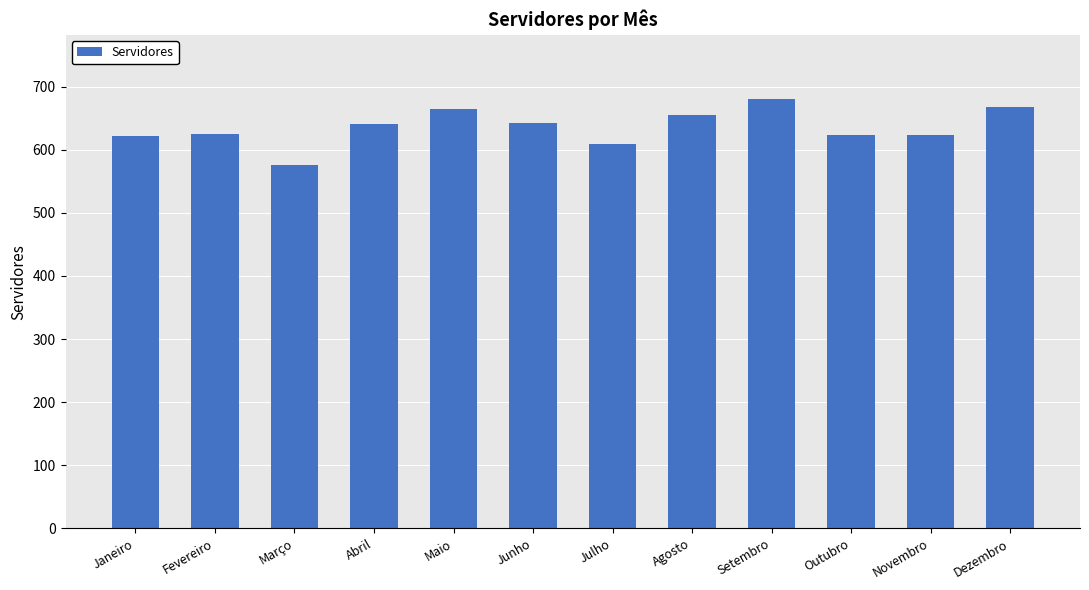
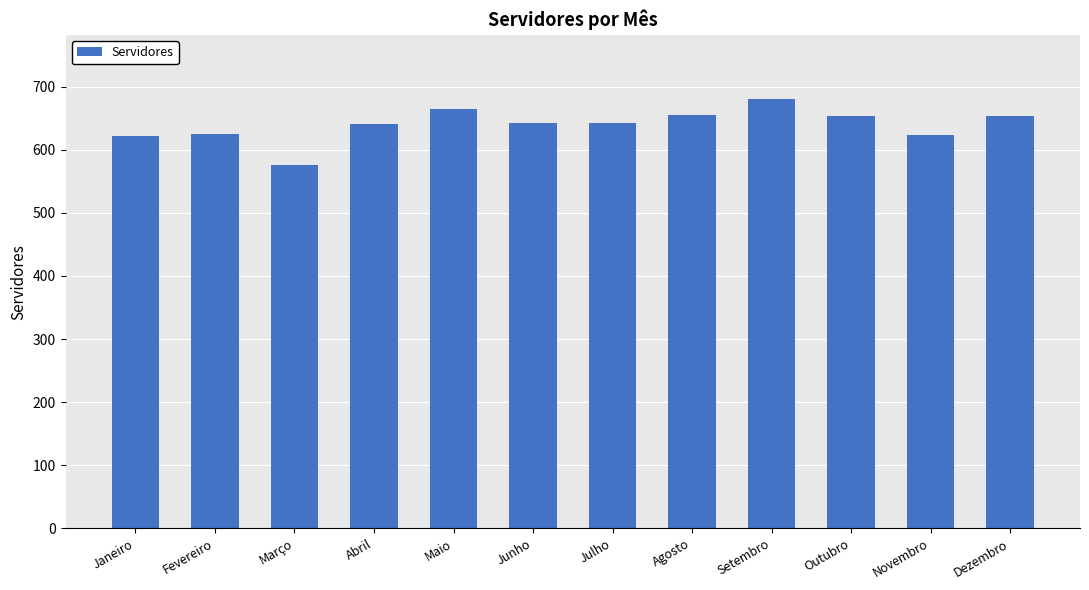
Julho: 610 -> 640
Outubro: 620 -> 650
Dezembro: 670 -> 650
